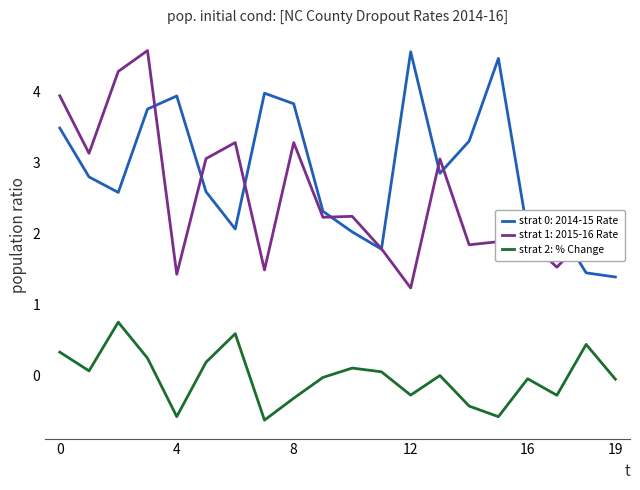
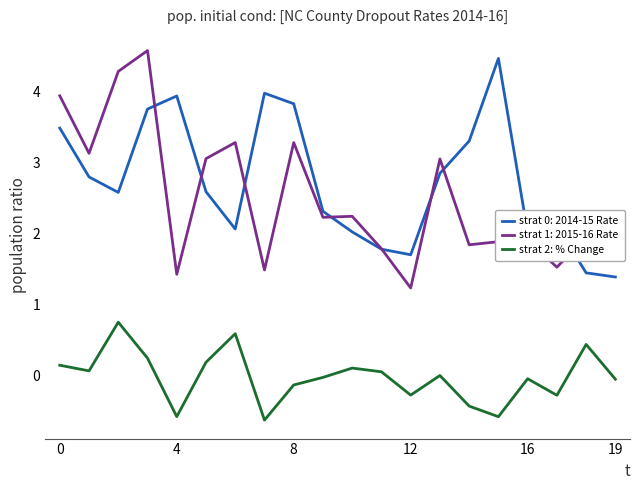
strat 2: % Change, 0: 0.3 -> 0.1
strat 2: % Change, 8: -0.3 -> -0.1
strat 0: 2014-15 Rate, 12: 4.6 -> 1.7
